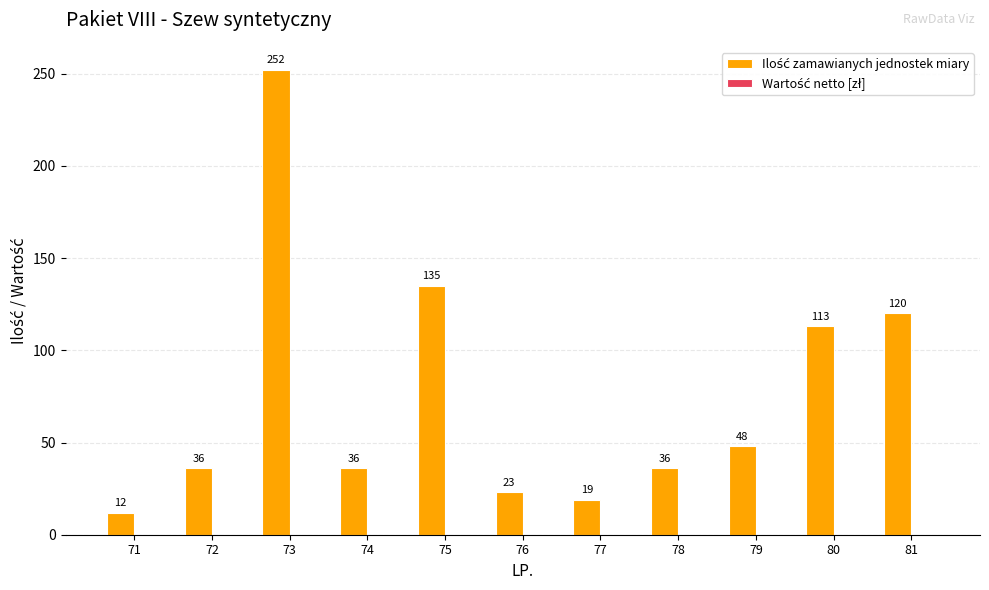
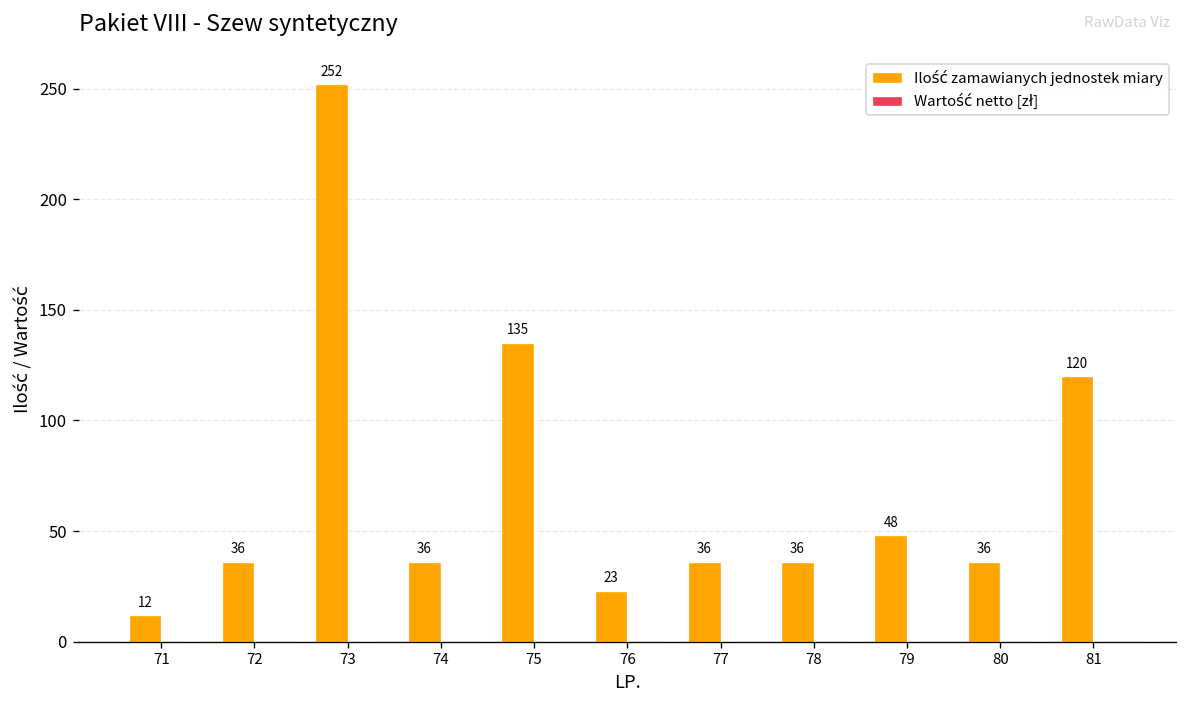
Ilość zamawianych jednostek miary, 77: 19 -> 36
Ilość zamawianych jednostek miary, 80: 113 -> 36
